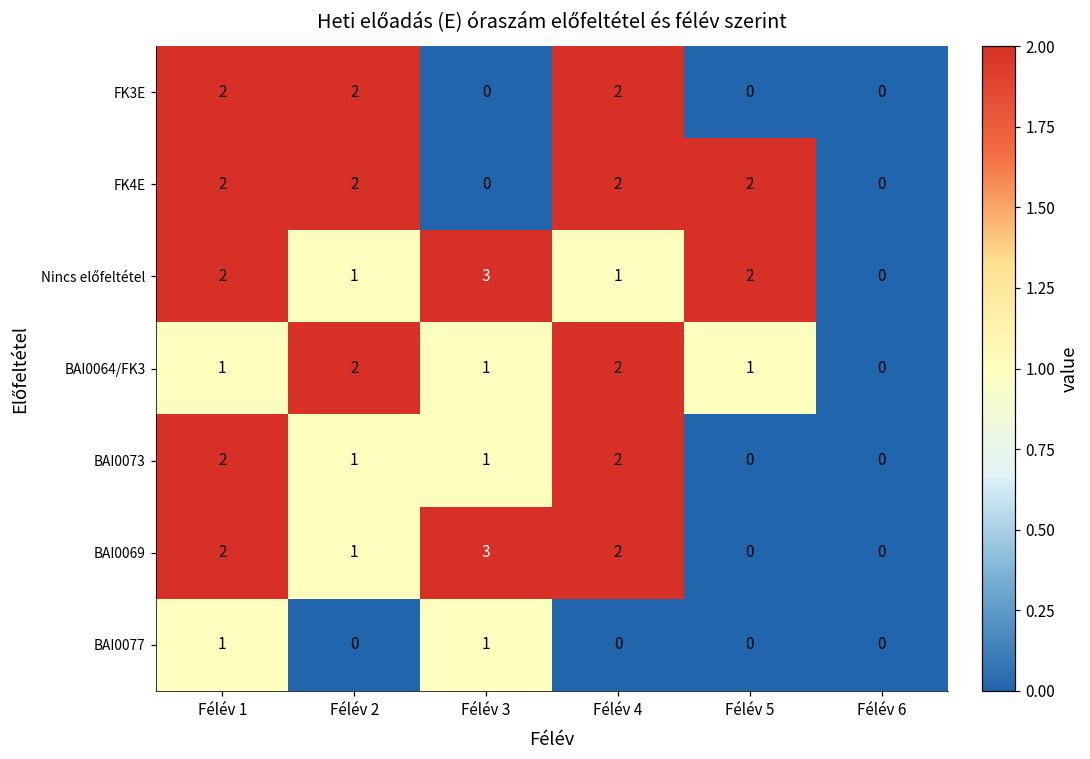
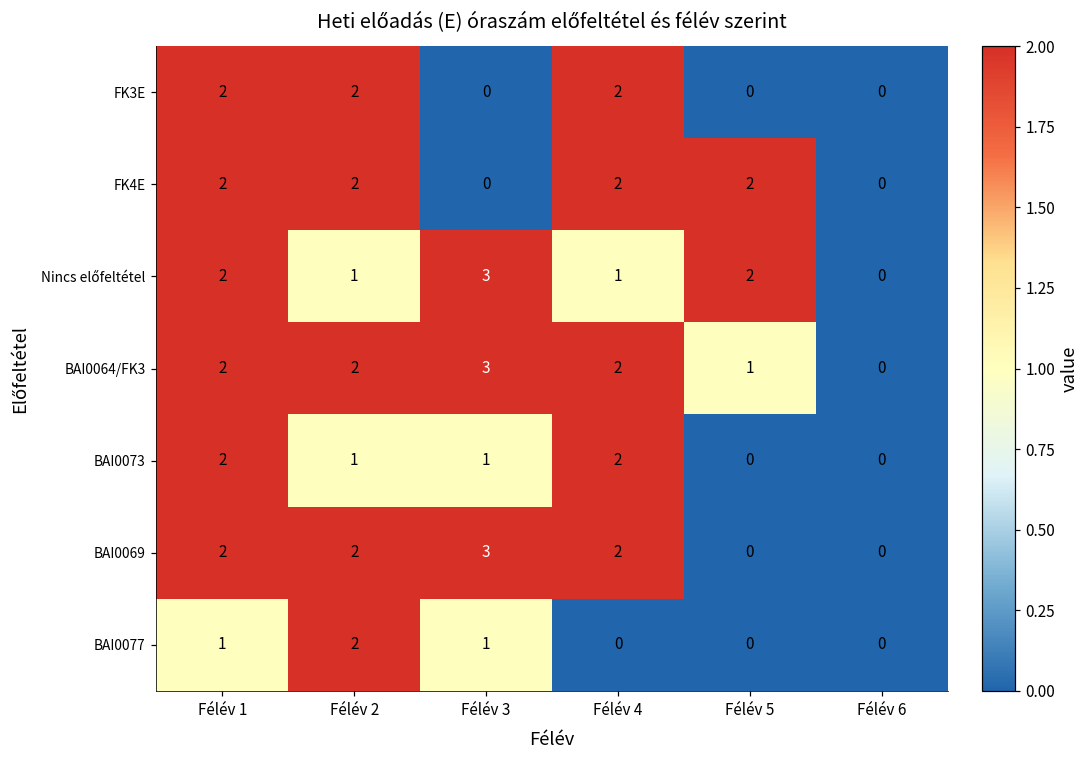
BAI0064/FK3, Félév 1: 1 -> 2
BAI0064/FK3, Félév 3: 1 -> 3
BAI0069, Félév 2: 1 -> 2
BAI0077, Félév 2: 0 -> 2
